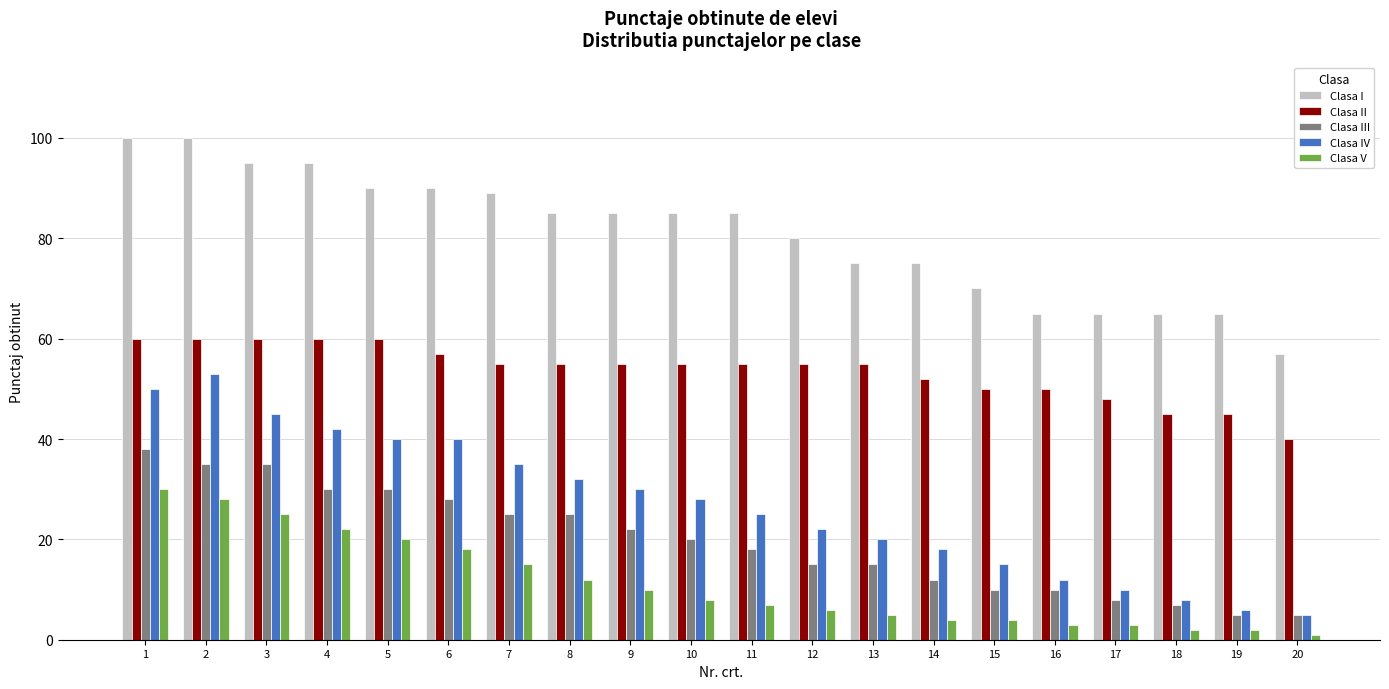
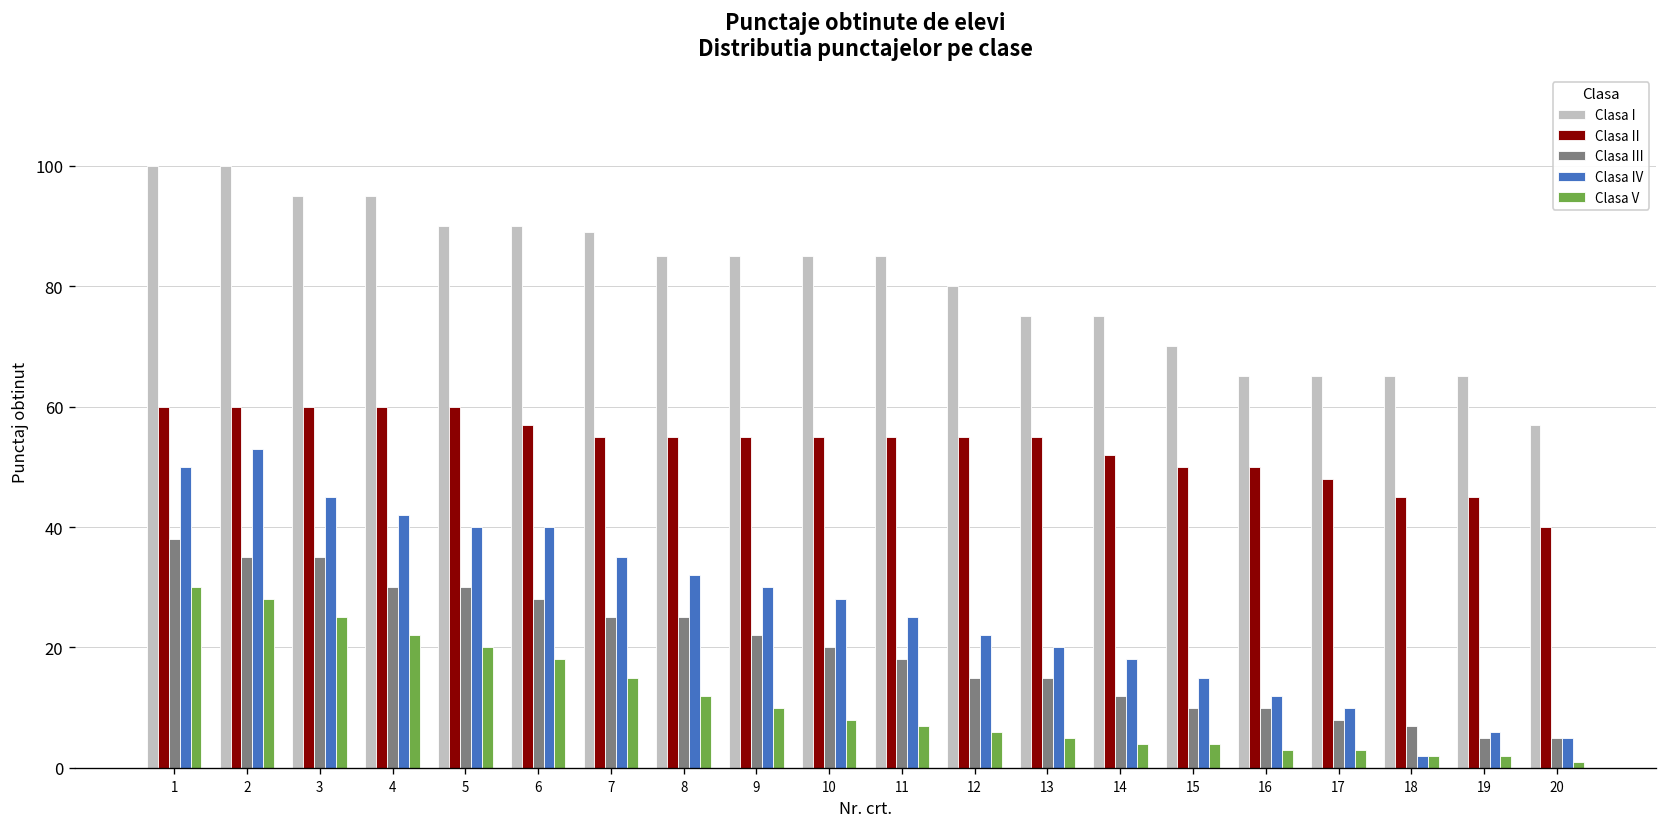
Clasa IV, 18: 8 -> 2
